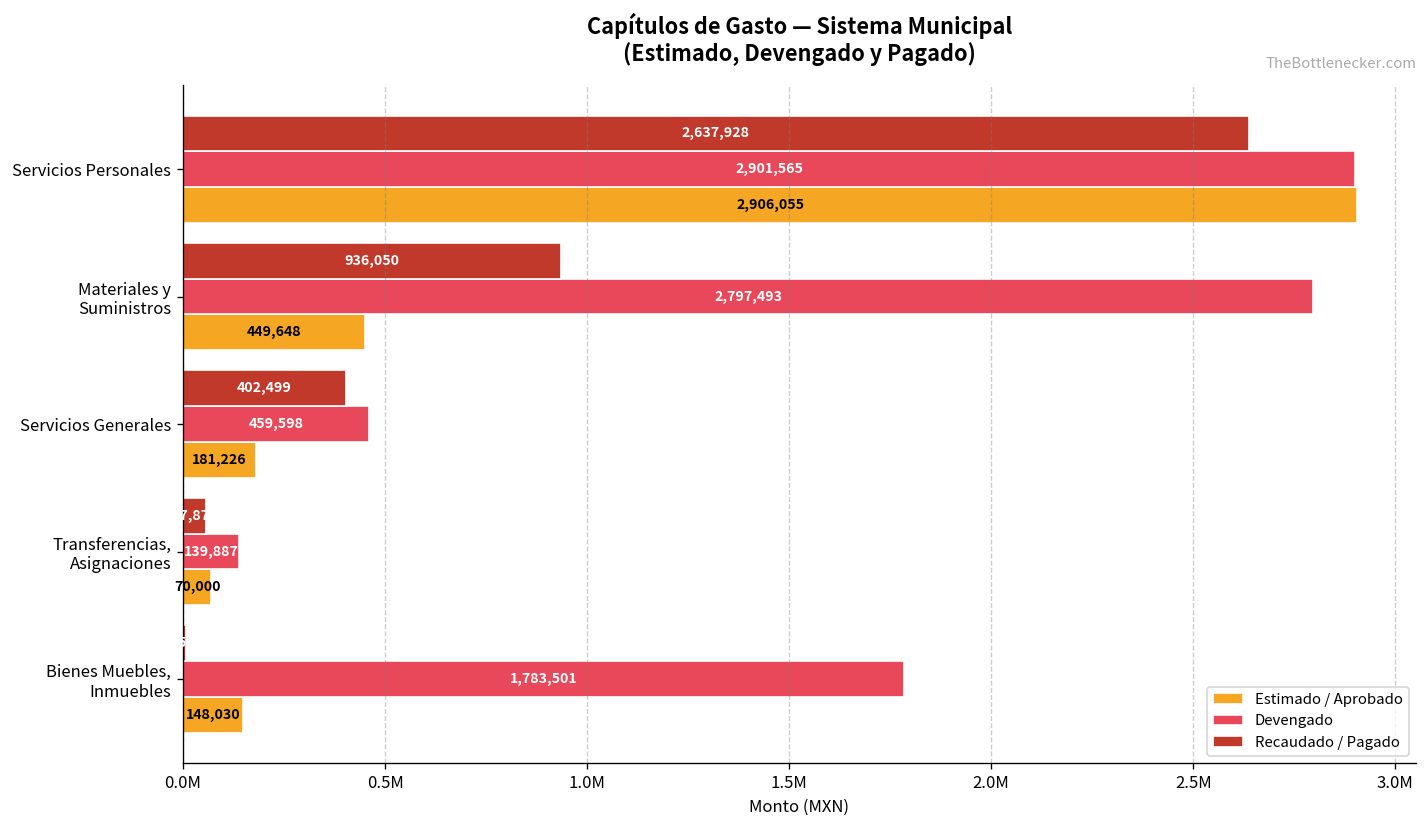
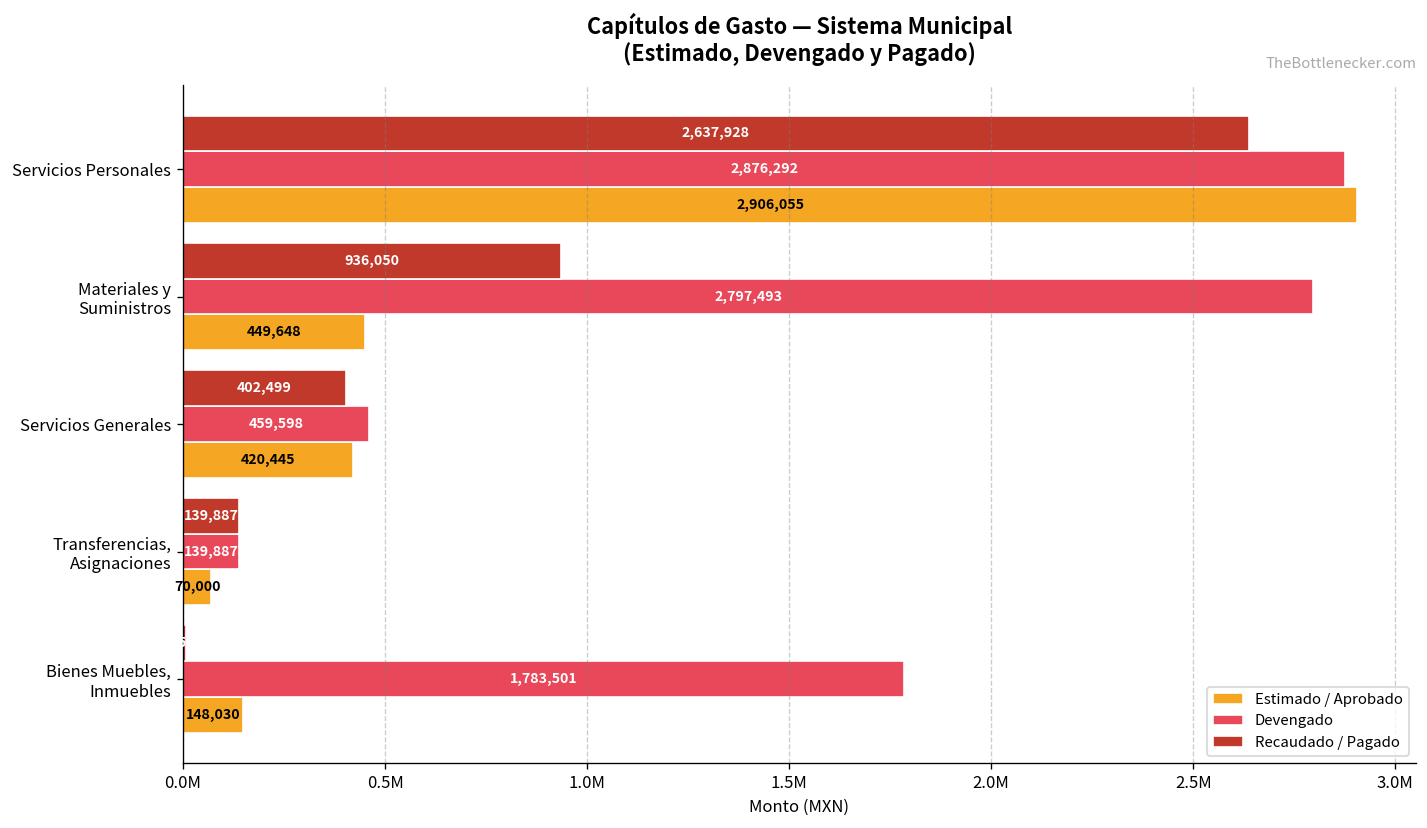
Devengado, Servicios Personales: 2,901,565 -> 2,876,292
Estimado / Aprobado, Servicios Generales: 181,226 -> 420,445
Recaudado / Pagado, Transferencias, Asignaciones: 60000 -> 140000
